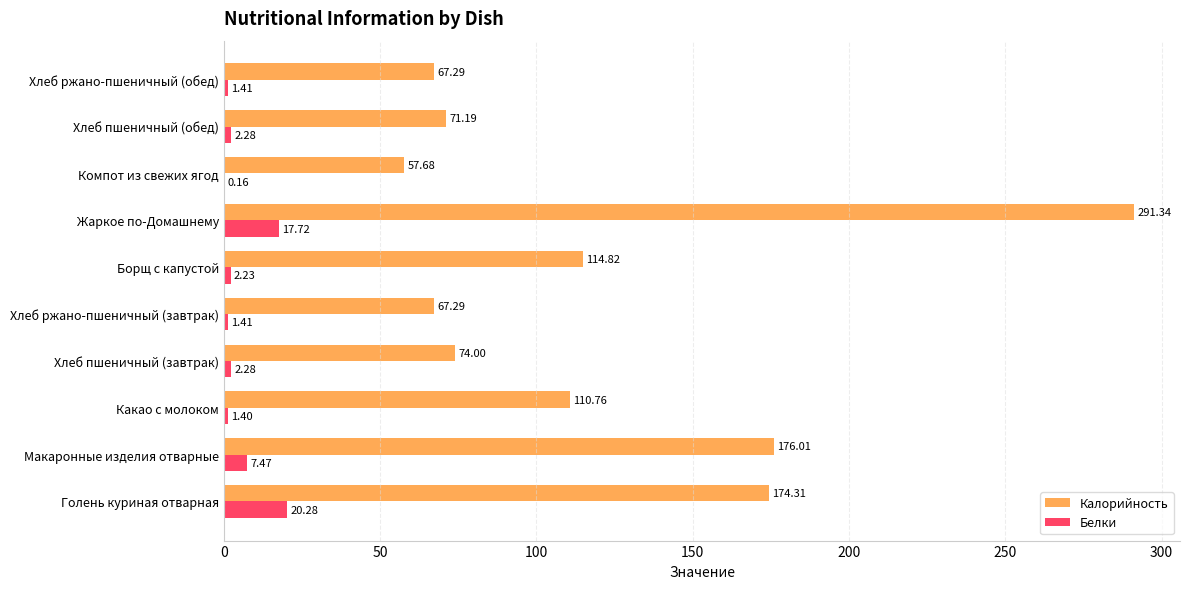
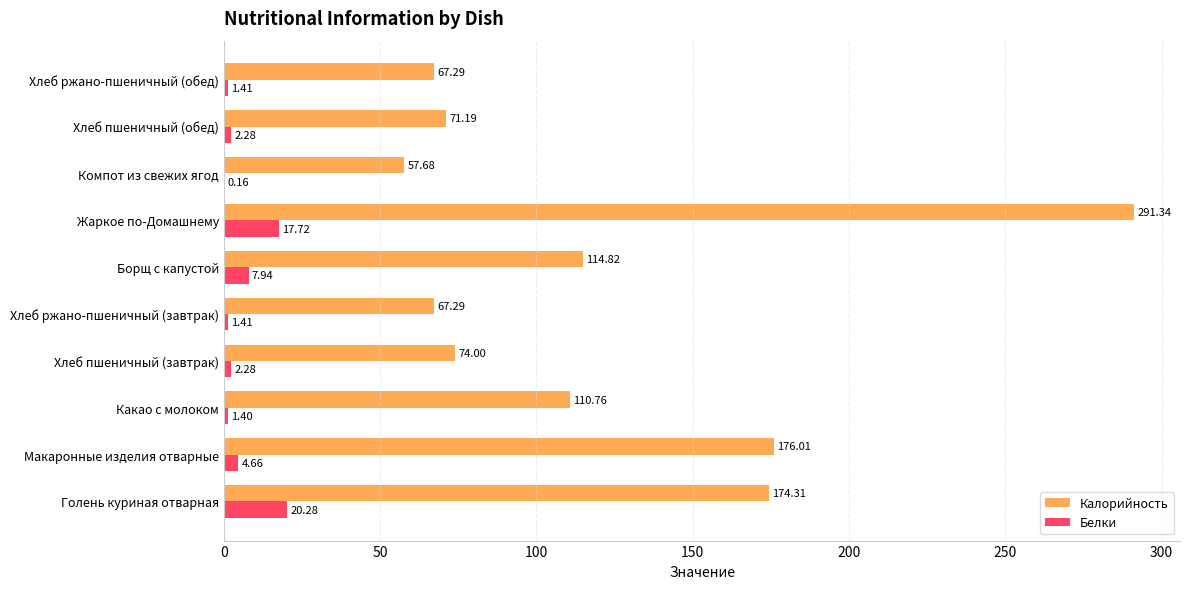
Белки, Борщ с капустой: 2.23 -> 7.94
Белки, Макаронные изделия отварные: 7.47 -> 4.66
